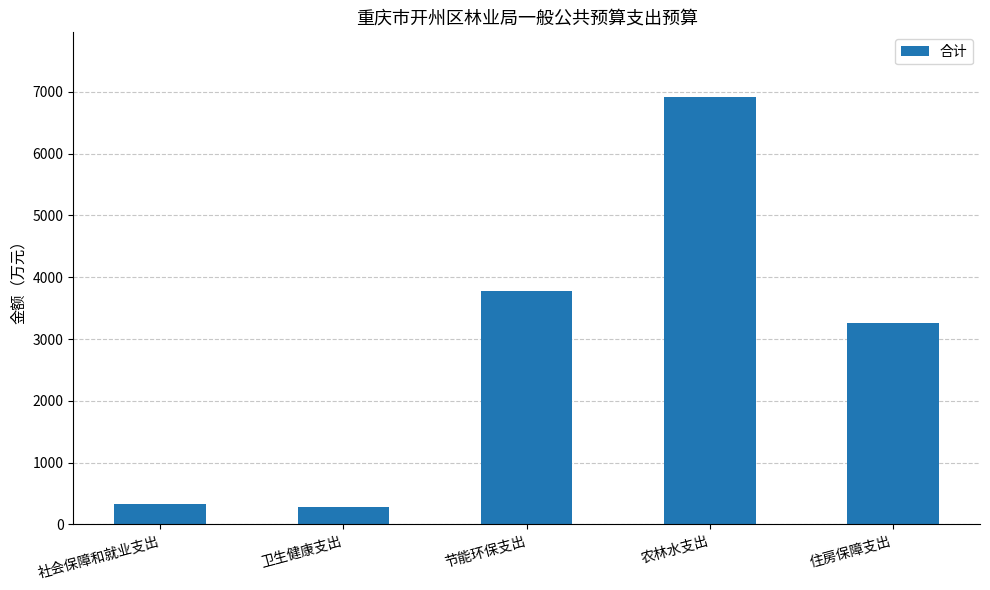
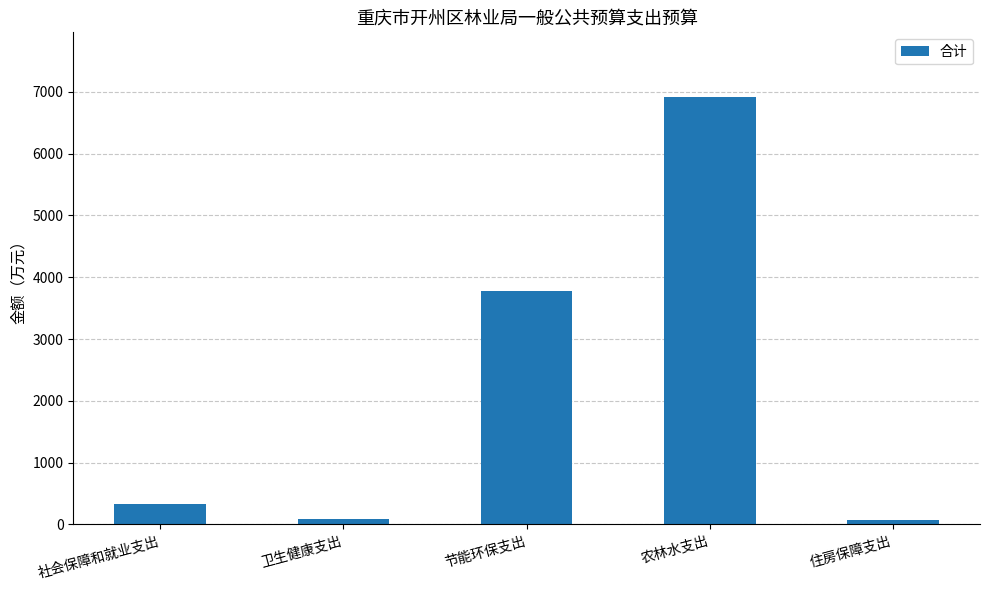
卫生健康支出: 300 -> 100
住房保障支出: 3300 -> 100
